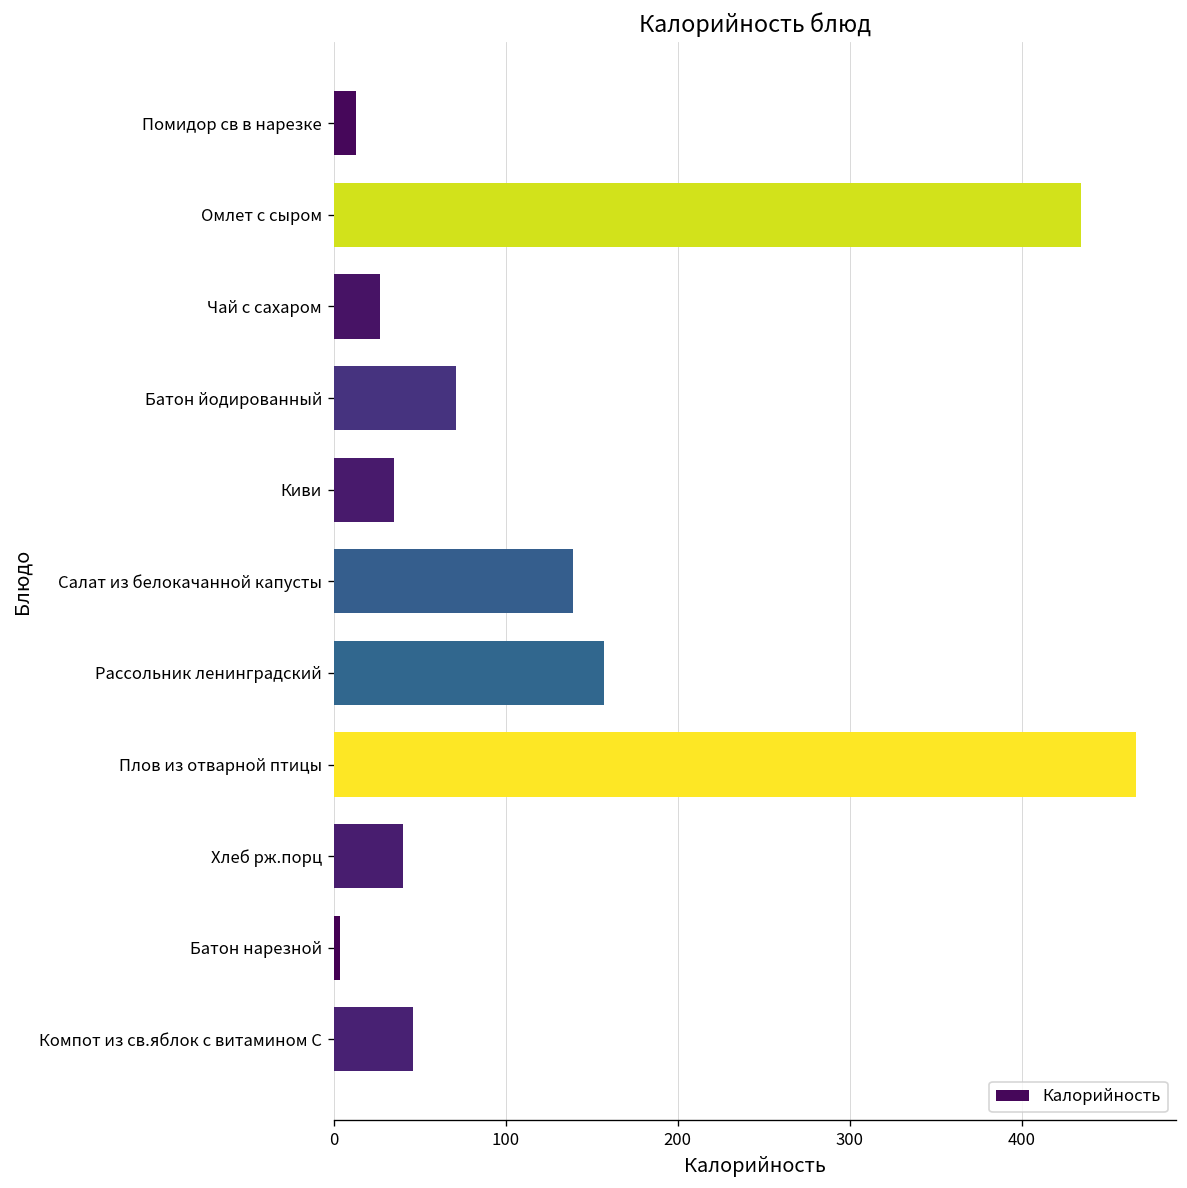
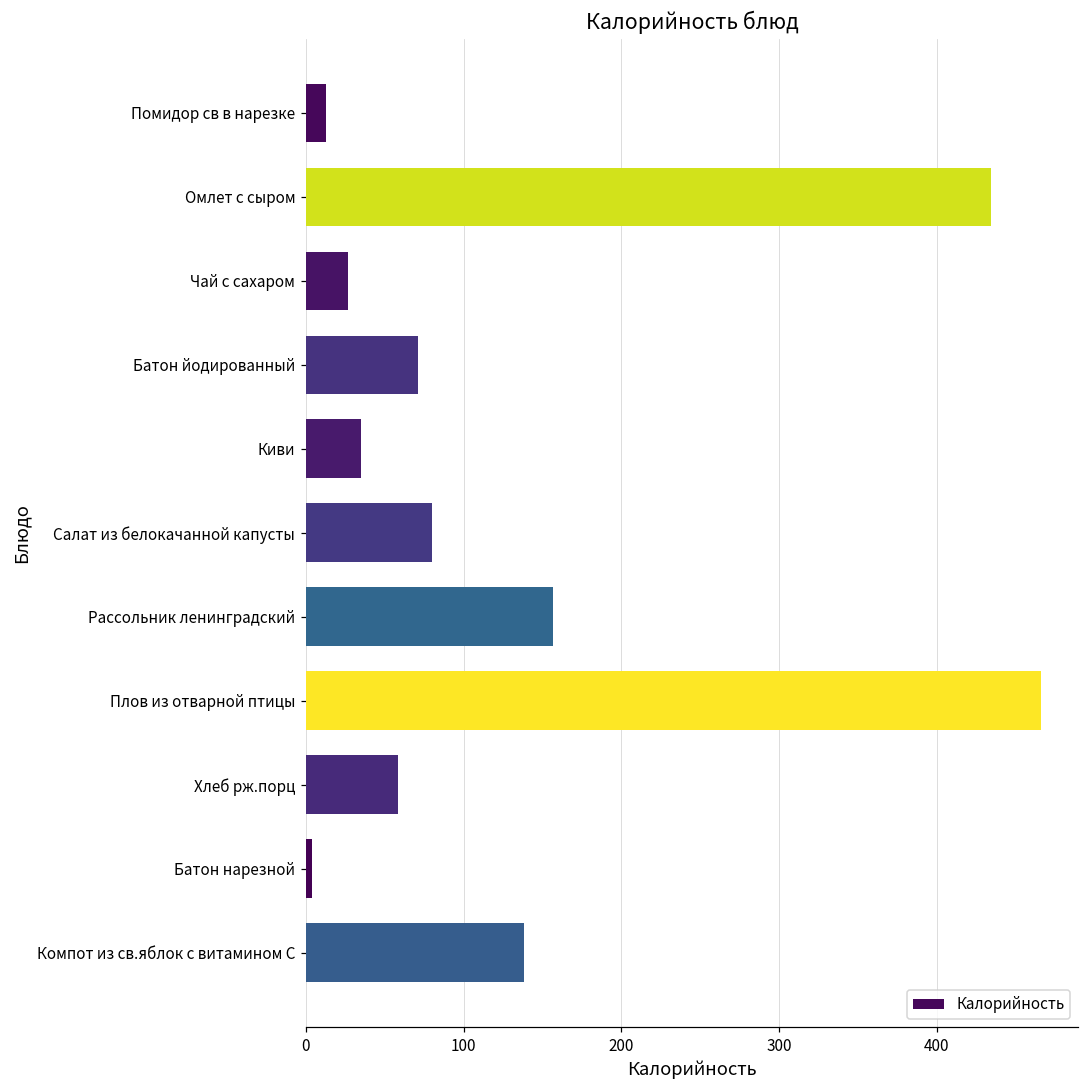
Салат из белокачанной капусты: 139 -> 80
Хлеб рж.порц: 40 -> 59
Компот из св.яблок с витамином С: 46 -> 138
